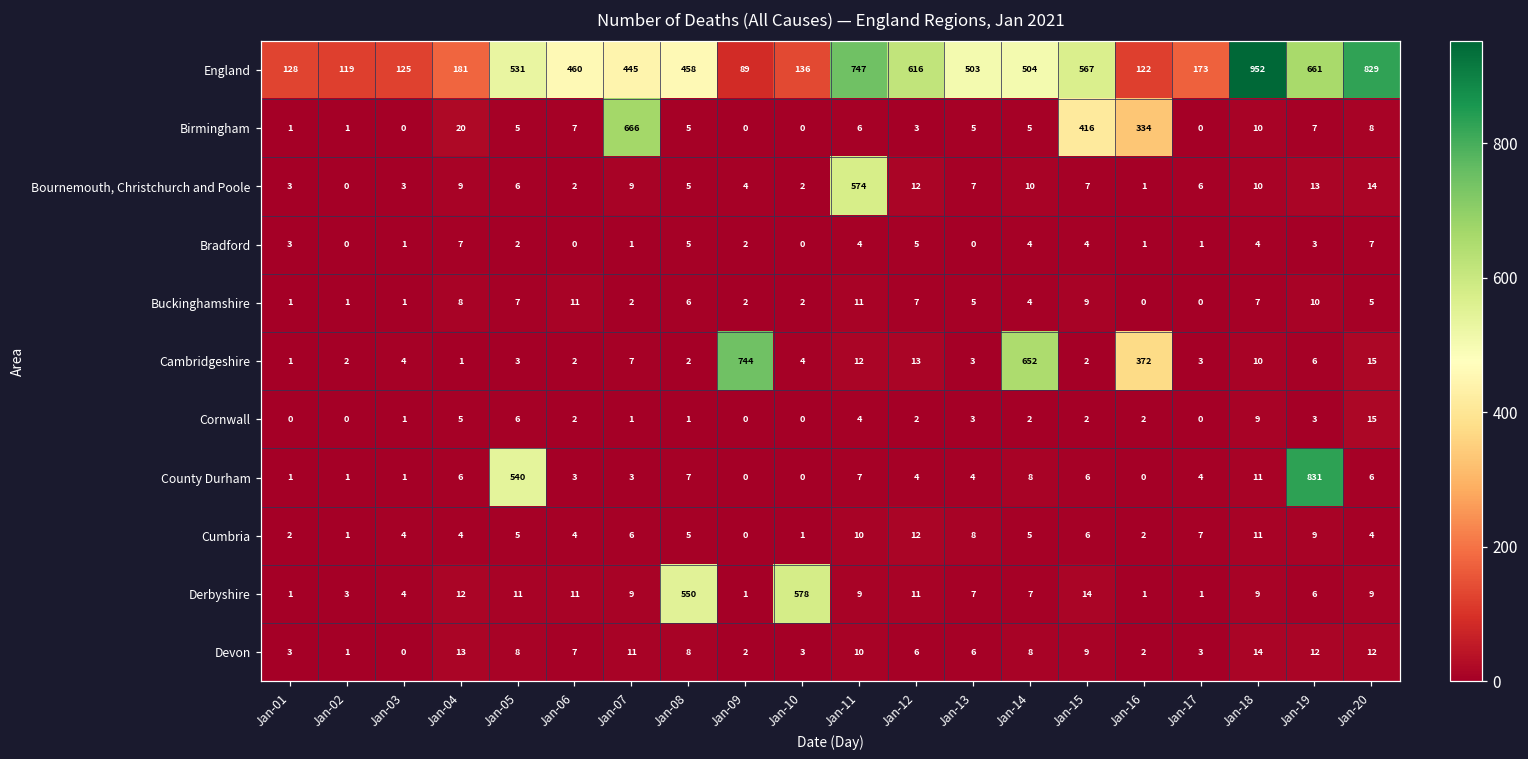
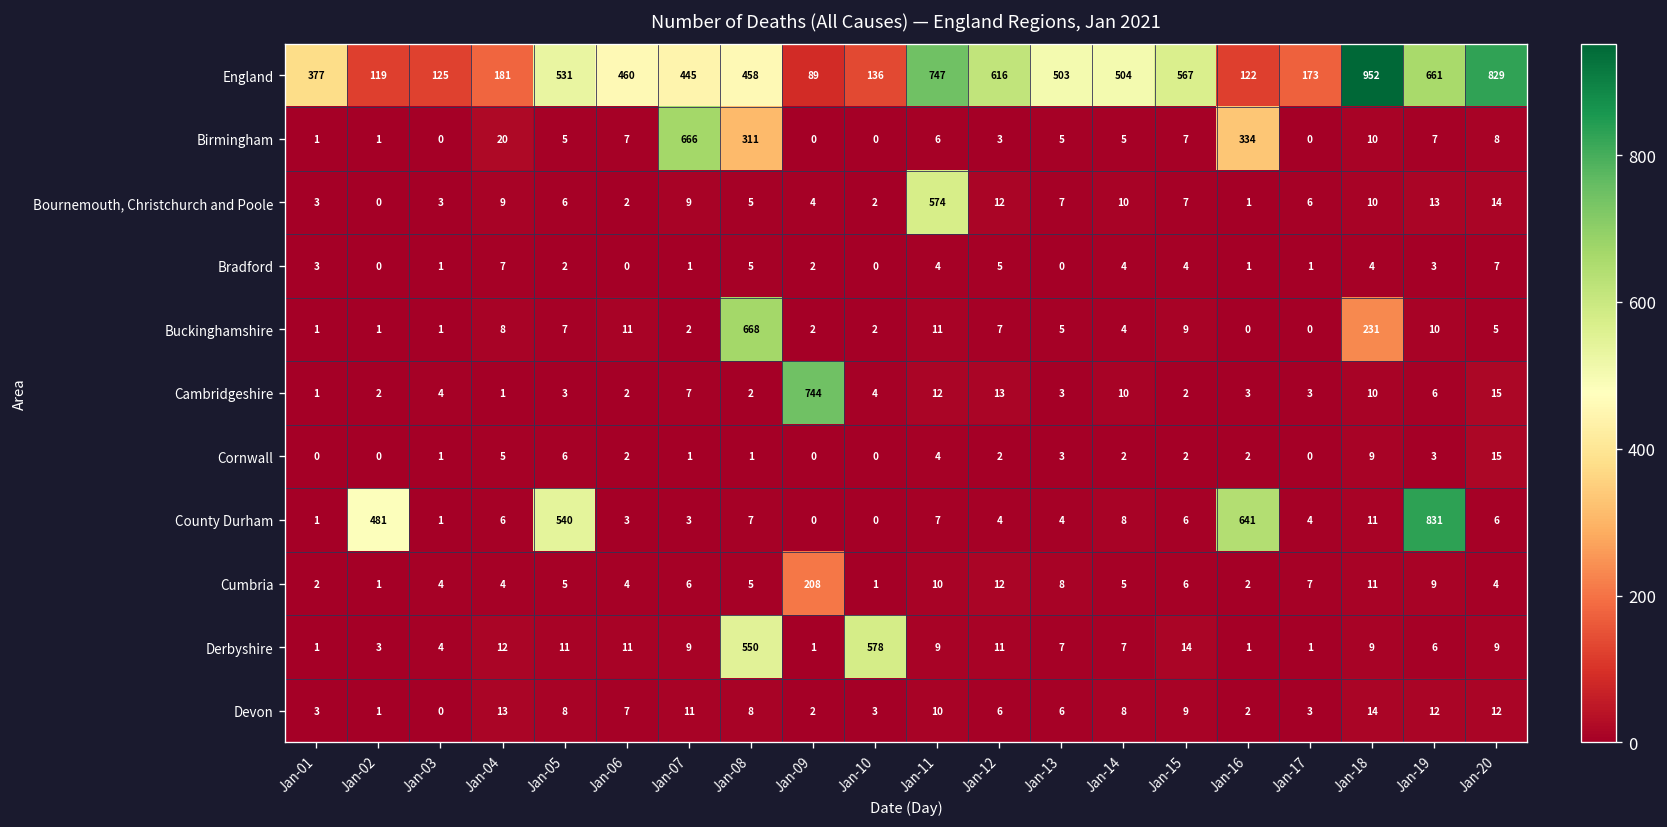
England, Jan-01: 128 -> 377
Birmingham, Jan-08: 5 -> 311
Birmingham, Jan-15: 416 -> 7
Buckinghamshire, Jan-08: 6 -> 668
Buckinghamshire, Jan-18: 7 -> 231
Cambridgeshire, Jan-14: 652 -> 10
Cambridgeshire, Jan-16: 372 -> 3
County Durham, Jan-02: 1 -> 481
County Durham, Jan-16: 0 -> 641
Cumbria, Jan-09: 0 -> 208
